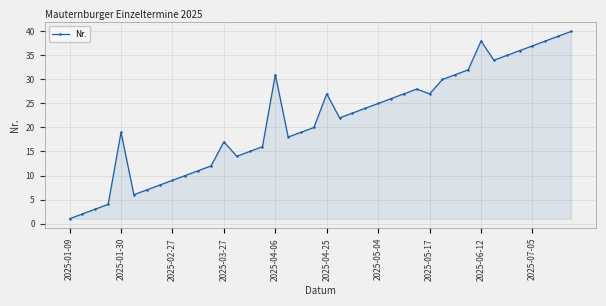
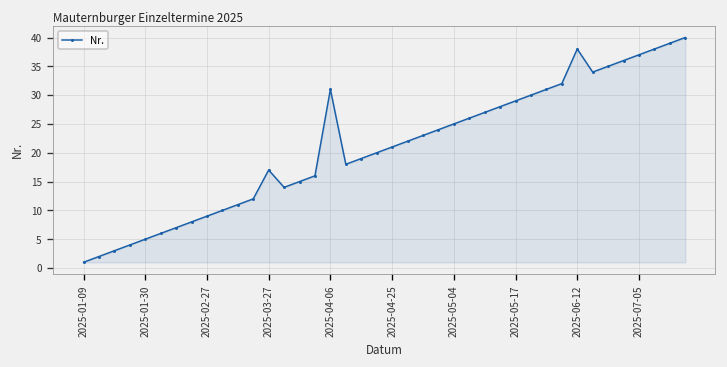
2025-01-30: 19 -> 5
2025-04-25: 27 -> 21
2025-05-17: 27 -> 29
